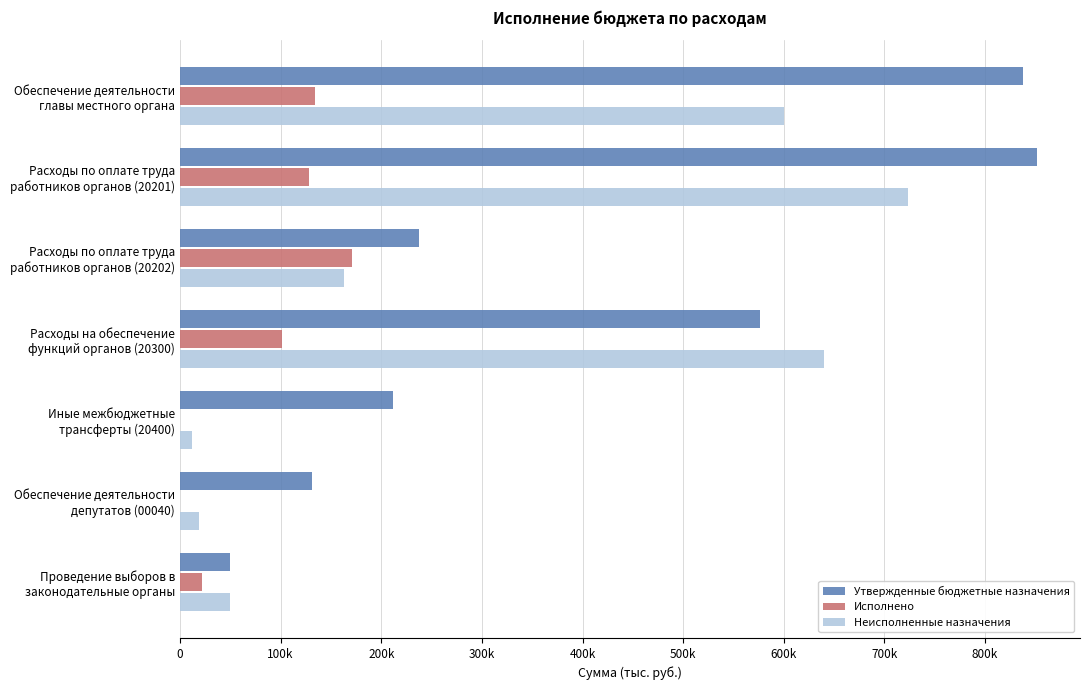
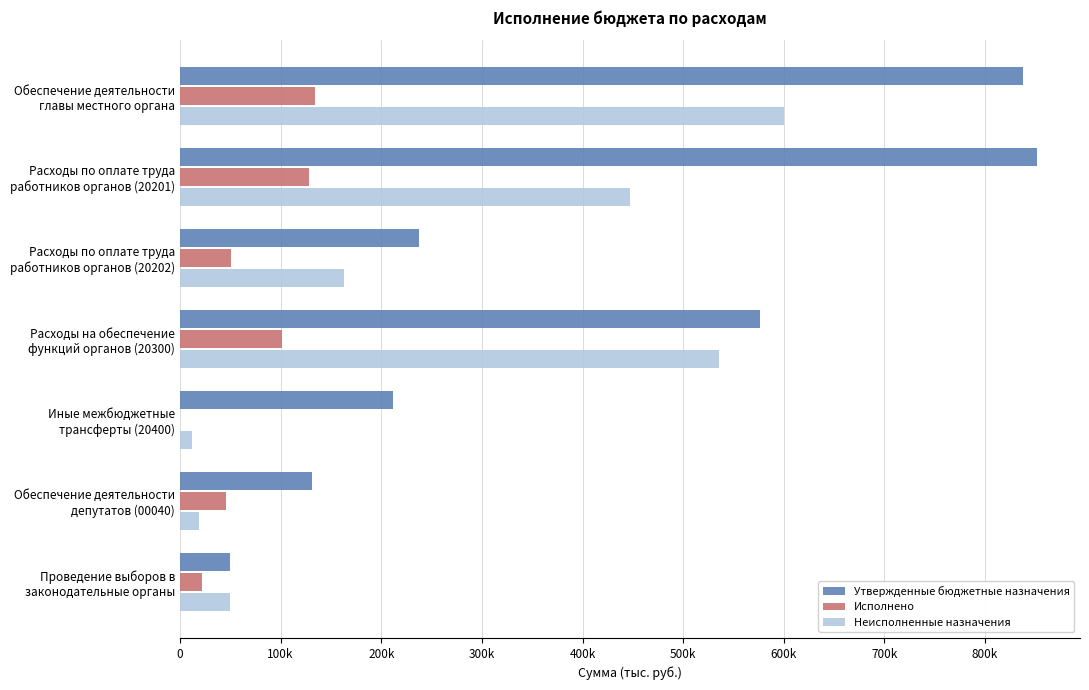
Неисполненные назначения, Расходы по оплате труда работников органов (20201): 723000 -> 447000
Исполнено, Расходы по оплате труда работников органов (20202): 171000 -> 50000
Неисполненные назначения, Расходы на обеспечение функций органов (20300): 640000 -> 535000
Исполнено, Обеспечение деятельности депутатов (00040): 0 -> 45000
